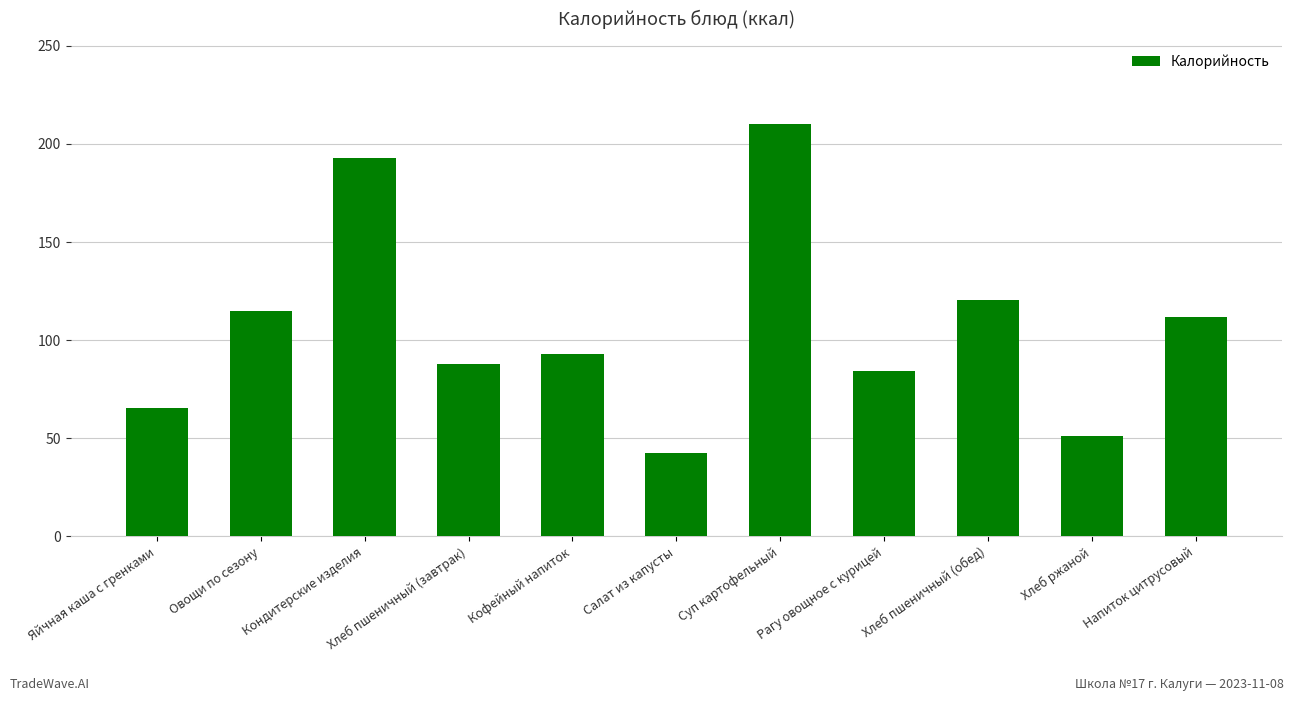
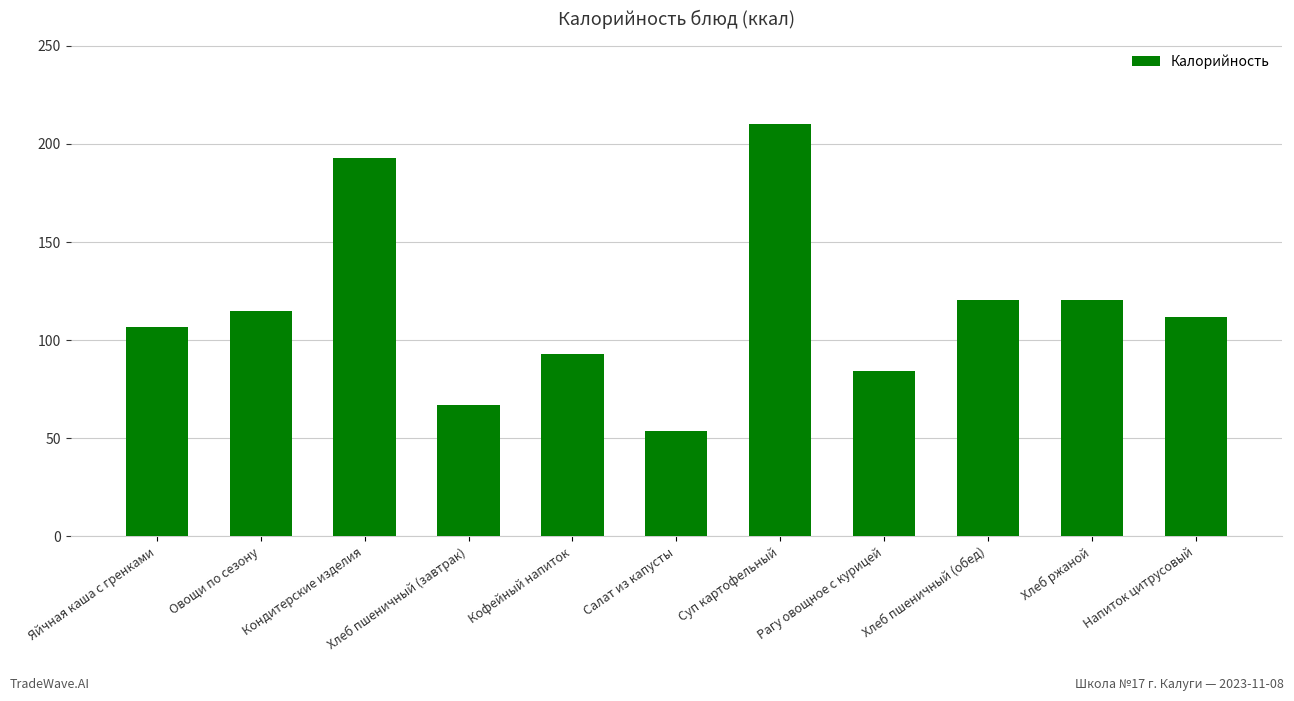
Яйчная каша с гренками: 65 -> 107
Хлеб пшеничный (завтрак): 88 -> 67
Салат из капусты: 43 -> 54
Хлеб ржаной: 51 -> 120
